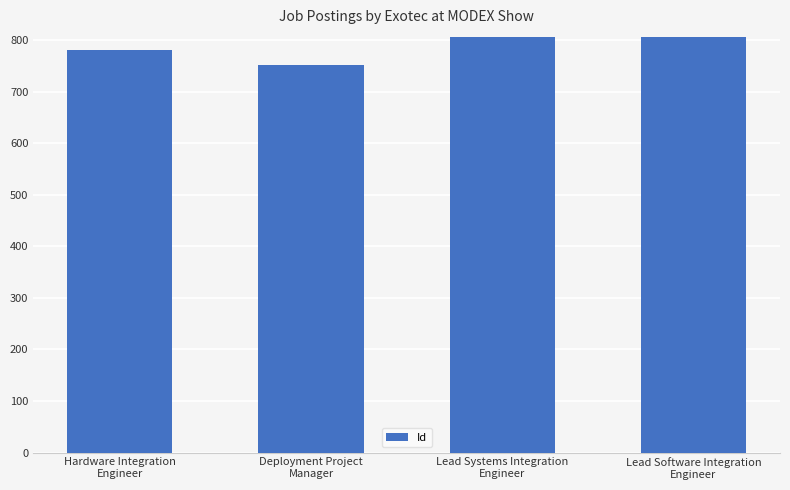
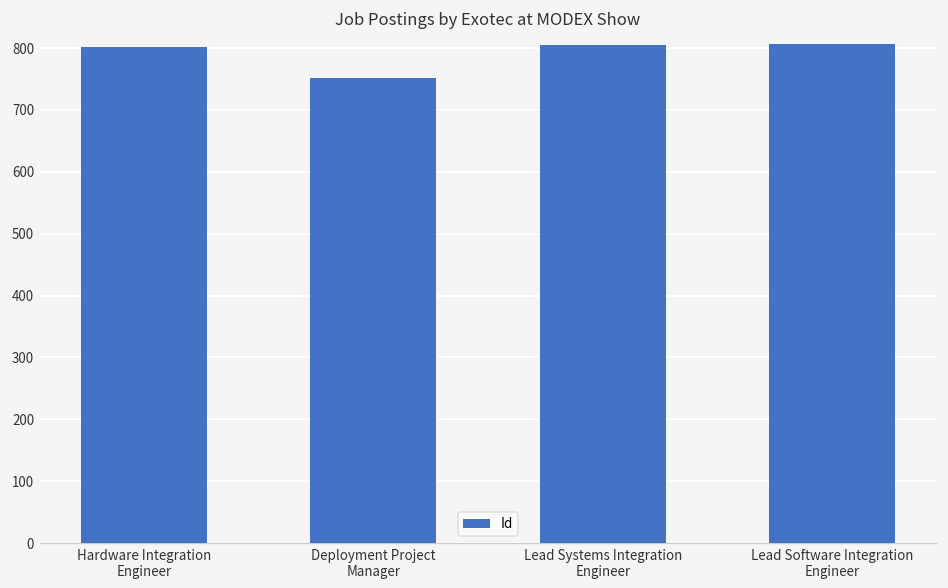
Hardware Integration Engineer: 780 -> 800
